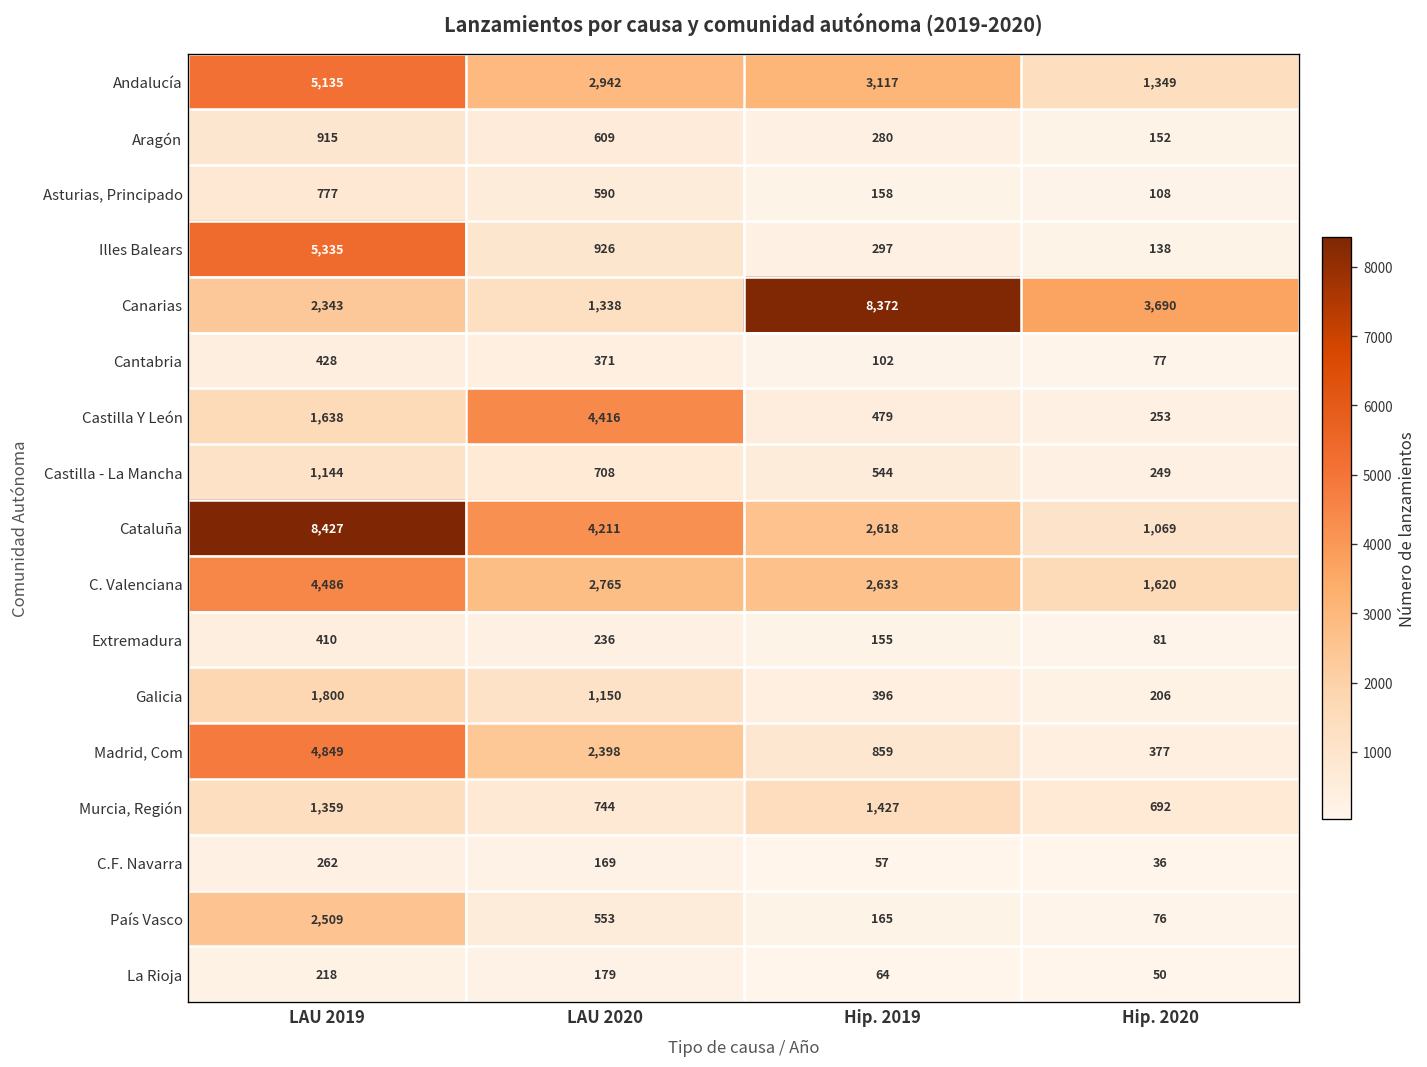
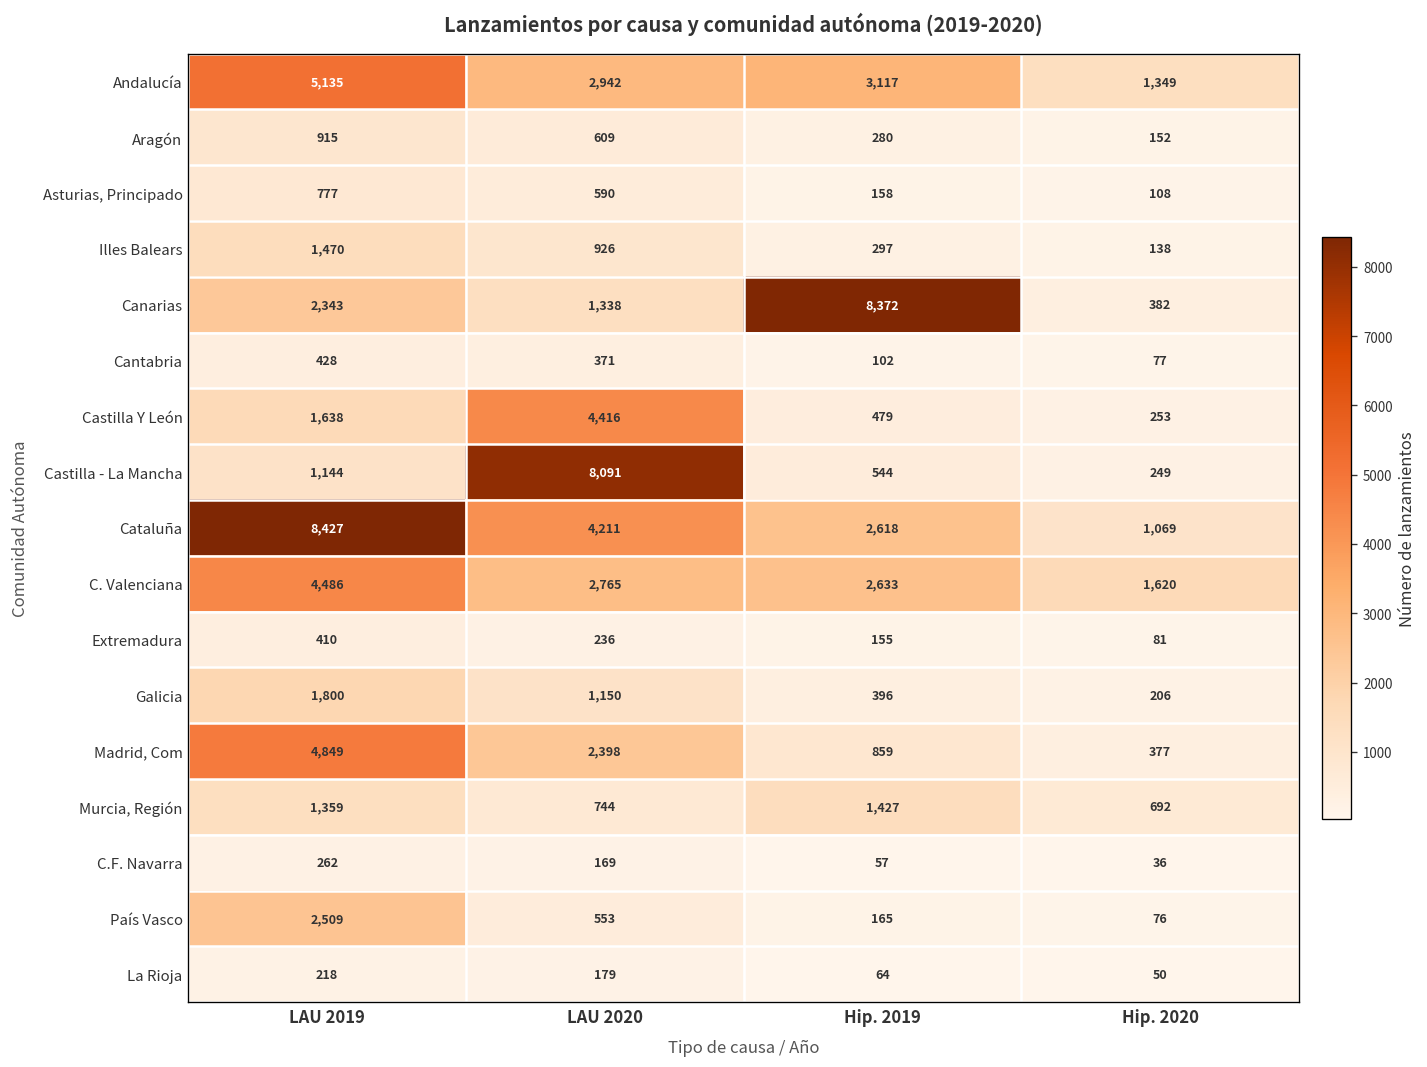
Illes Balears, LAU 2019: 5,335 -> 1,470
Canarias, Hip. 2020: 3,690 -> 382
Castilla - La Mancha, LAU 2020: 708 -> 8,091
